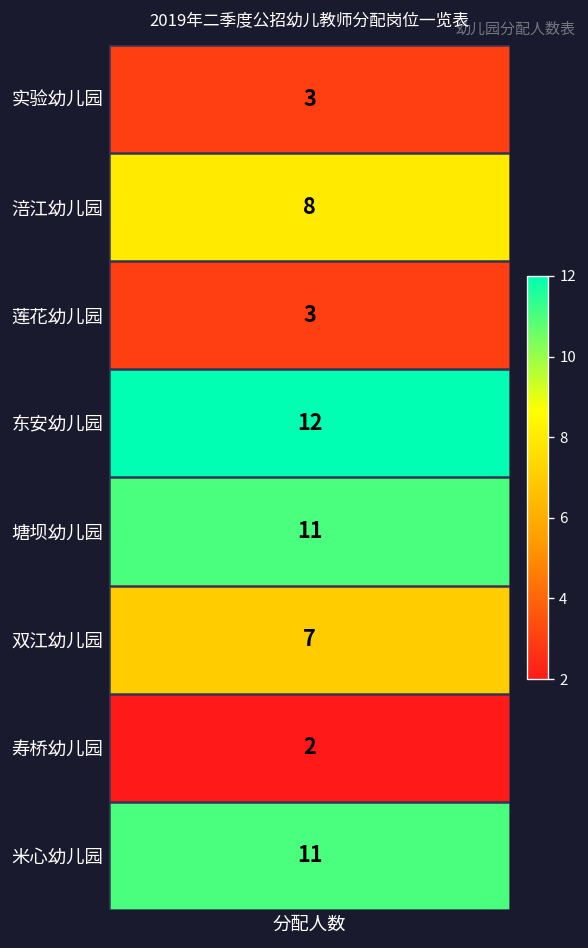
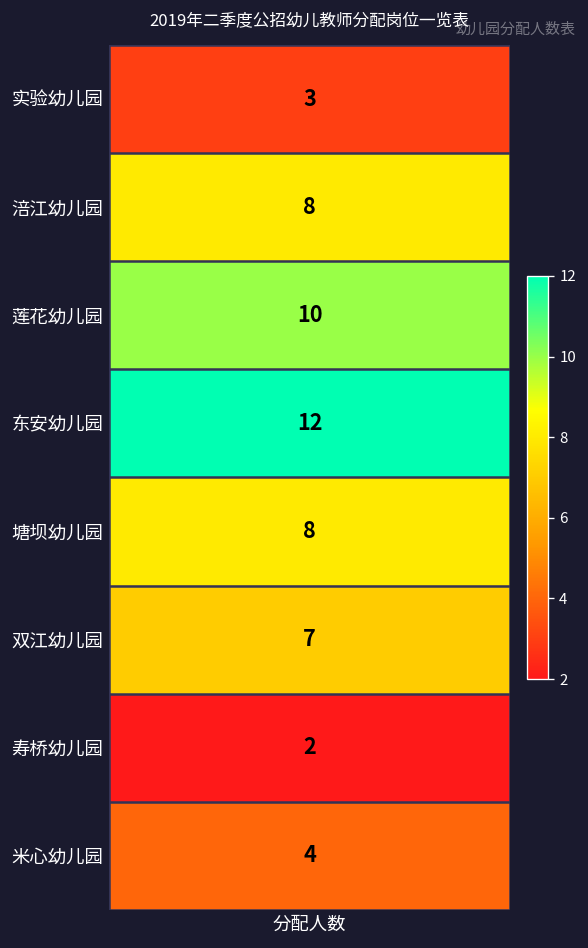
莲花幼儿园, 分配人数: 3 -> 10
塘坝幼儿园, 分配人数: 11 -> 8
米心幼儿园, 分配人数: 11 -> 4
